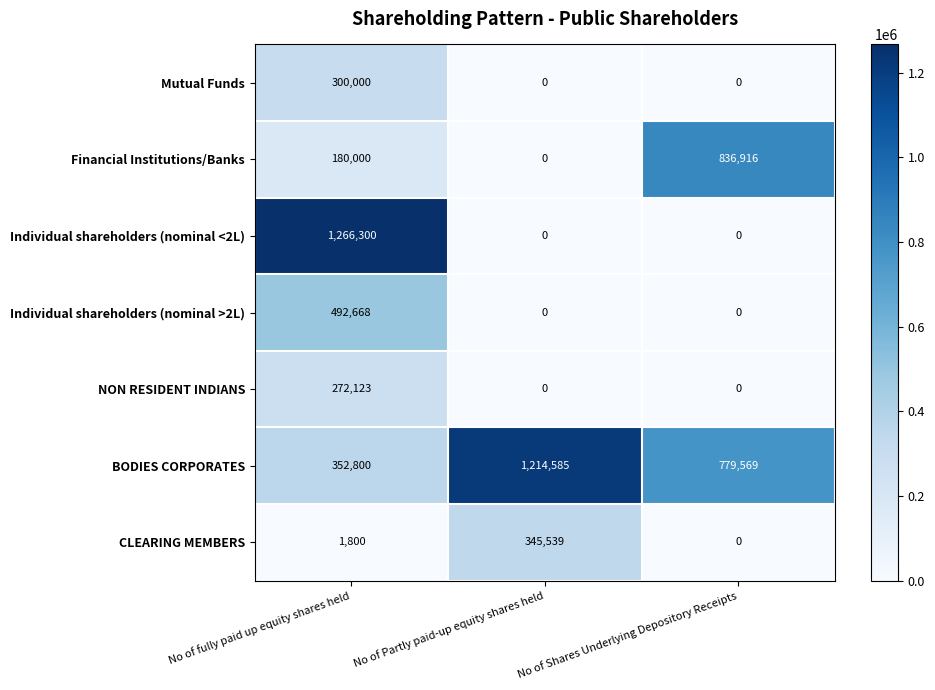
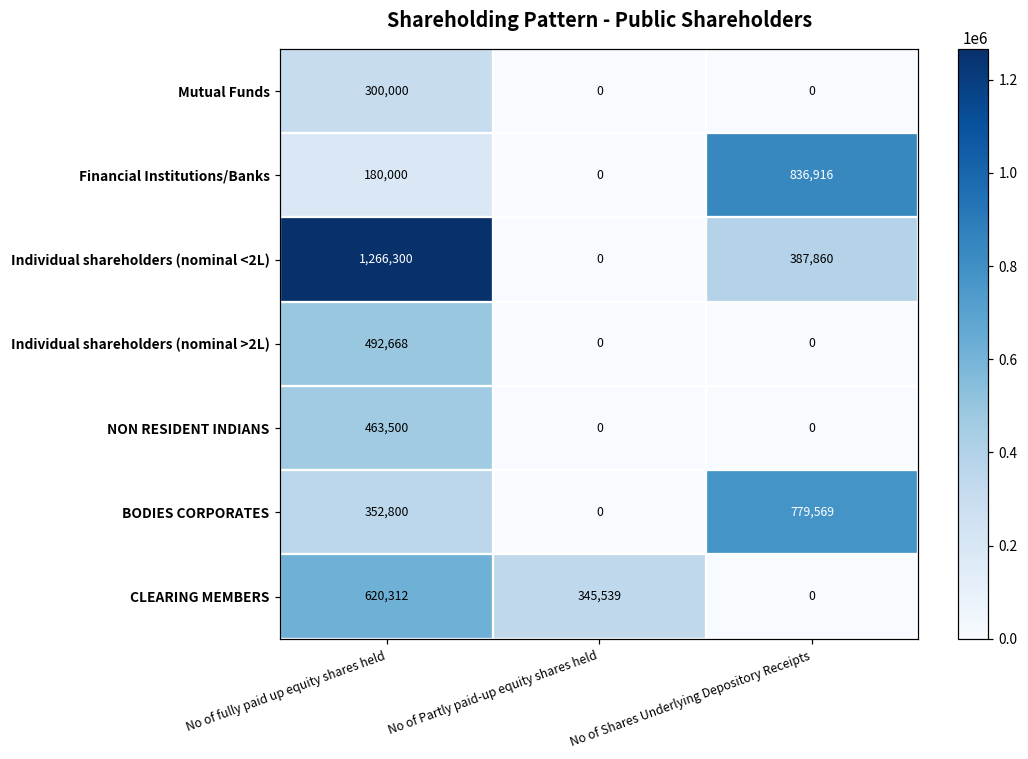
Individual shareholders (nominal <2L), No of Shares Underlying Depository Receipts: 0 -> 387,860
NON RESIDENT INDIANS, No of fully paid up equity shares held: 272,123 -> 463,500
BODIES CORPORATES, No of Partly paid-up equity shares held: 1,214,585 -> 0
CLEARING MEMBERS, No of fully paid up equity shares held: 1,800 -> 620,312
